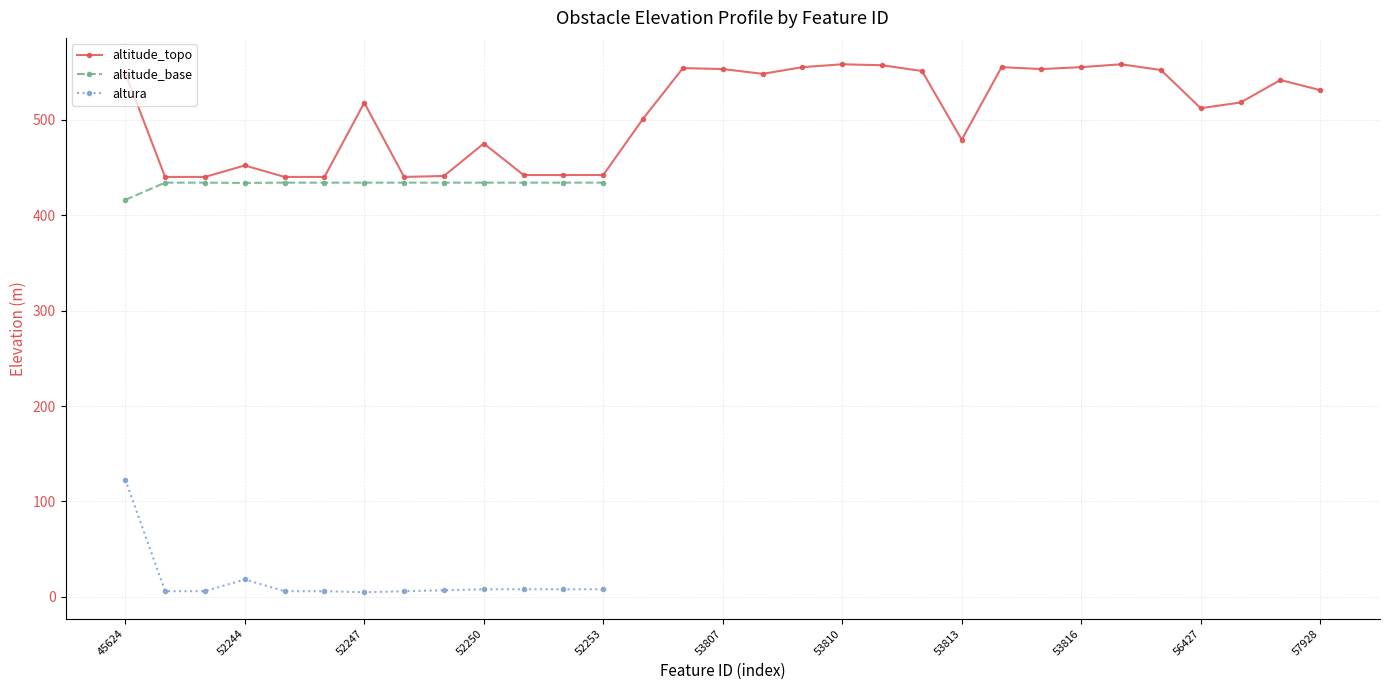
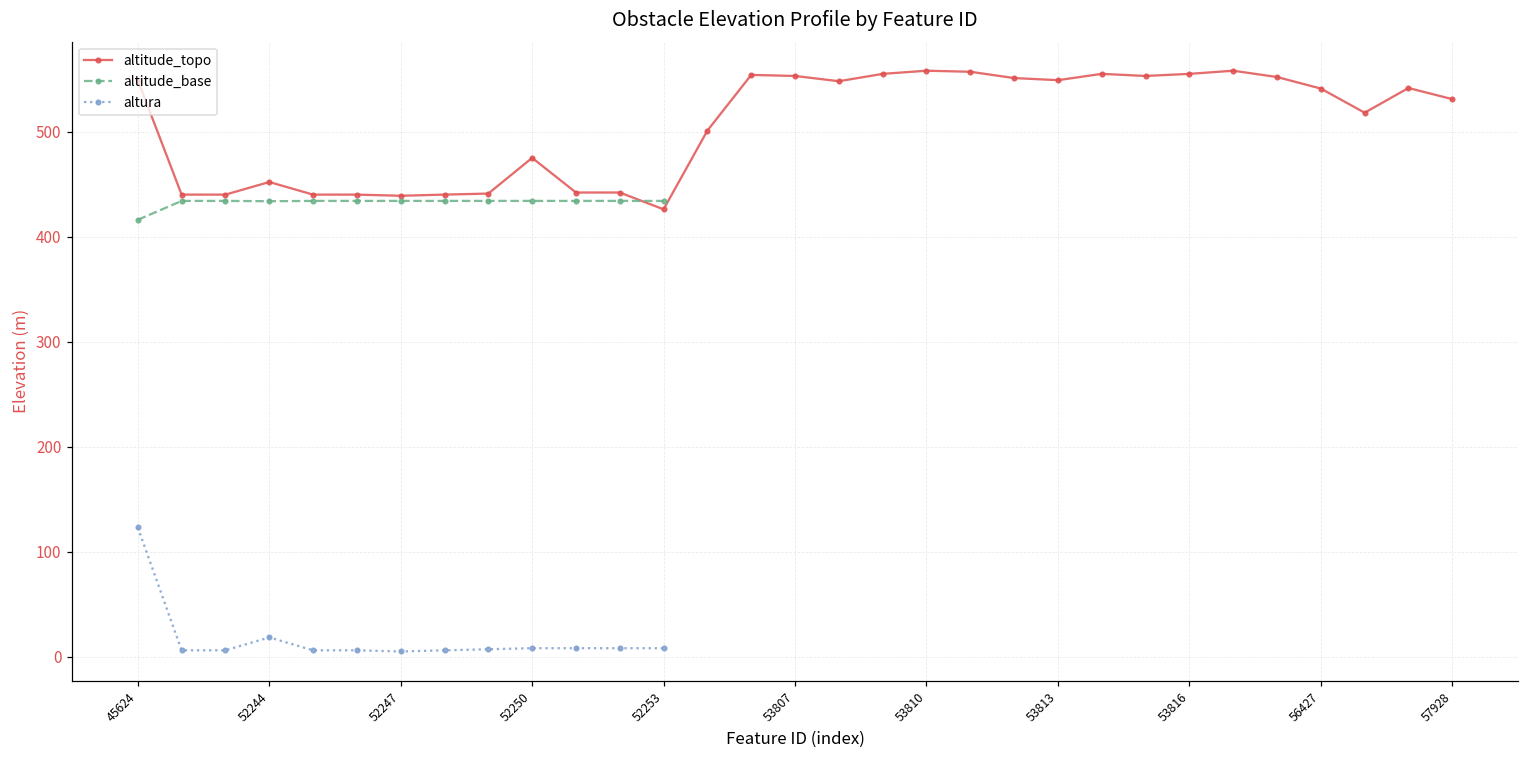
altitude_topo, 52247: 520 -> 440
altitude_topo, 52253: 440 -> 430
altitude_topo, 53813: 480 -> 550
altitude_topo, 56427: 510 -> 540
